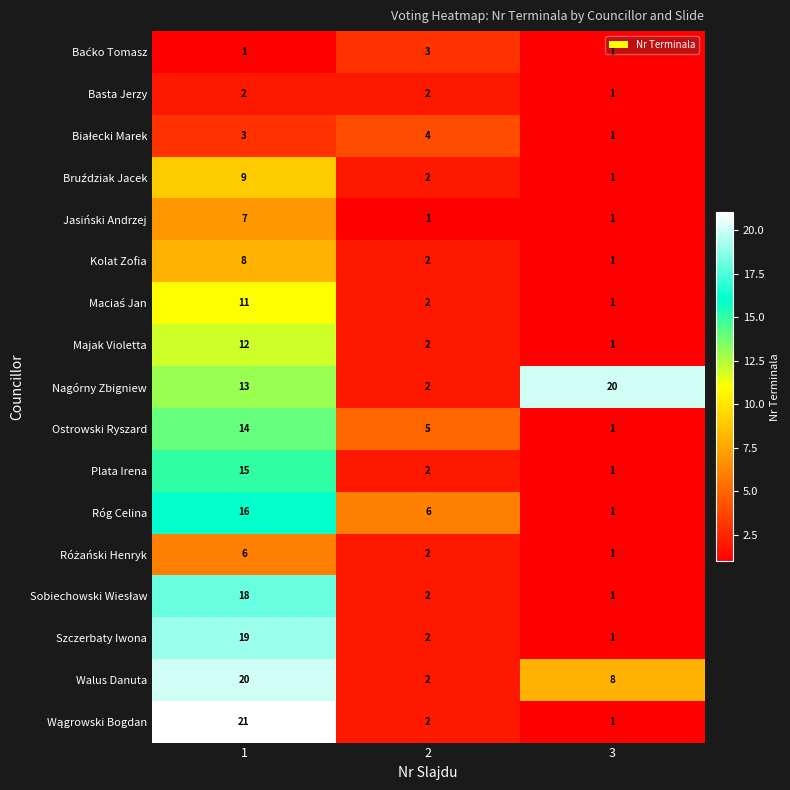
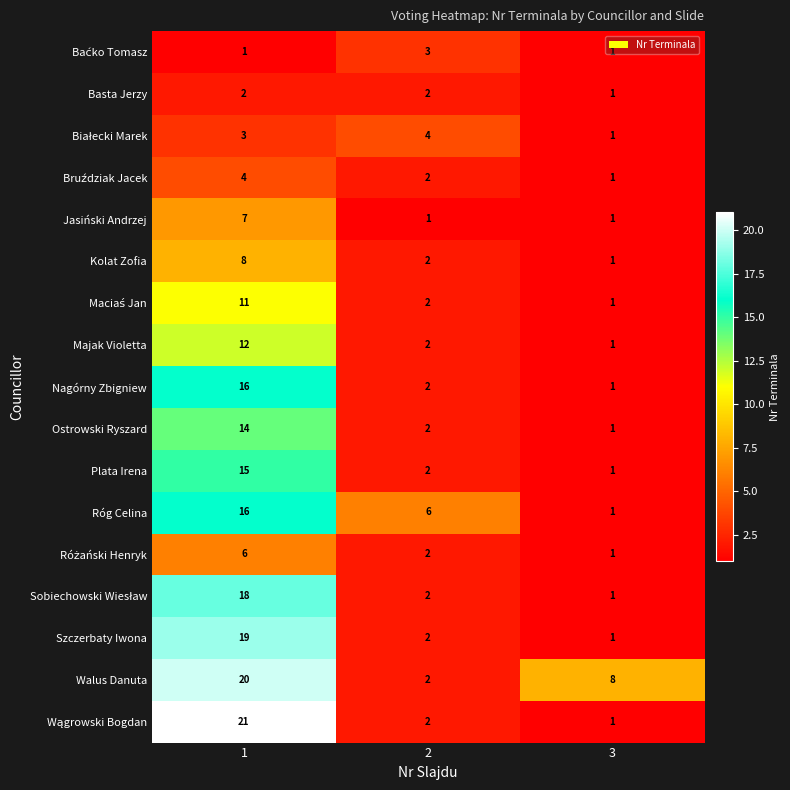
Bruździak Jacek, 1: 9 -> 4
Nagórny Zbigniew, 1: 13 -> 16
Nagórny Zbigniew, 3: 20 -> 1
Ostrowski Ryszard, 2: 5 -> 2
